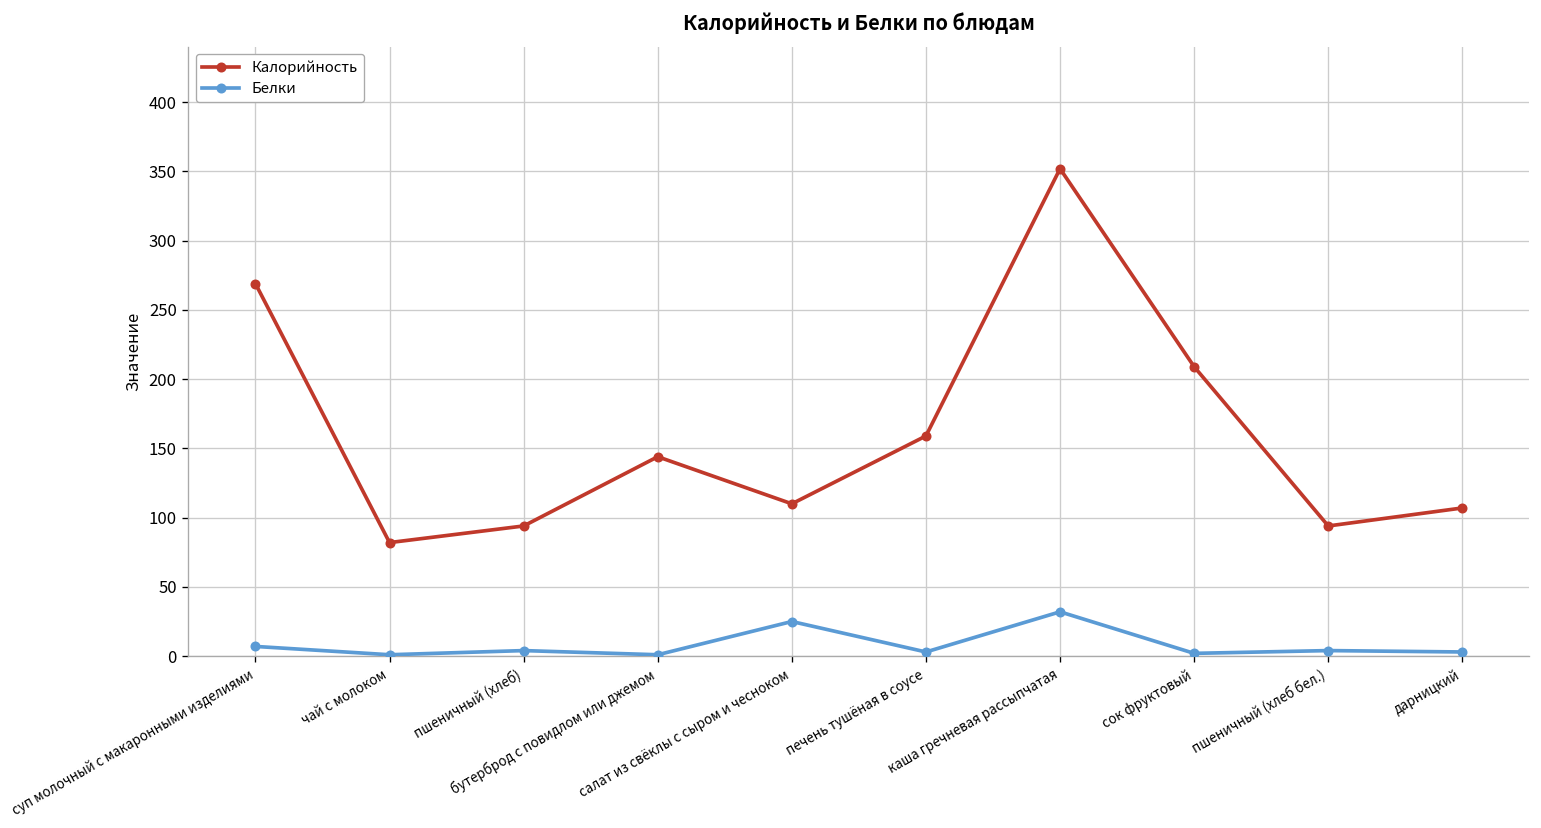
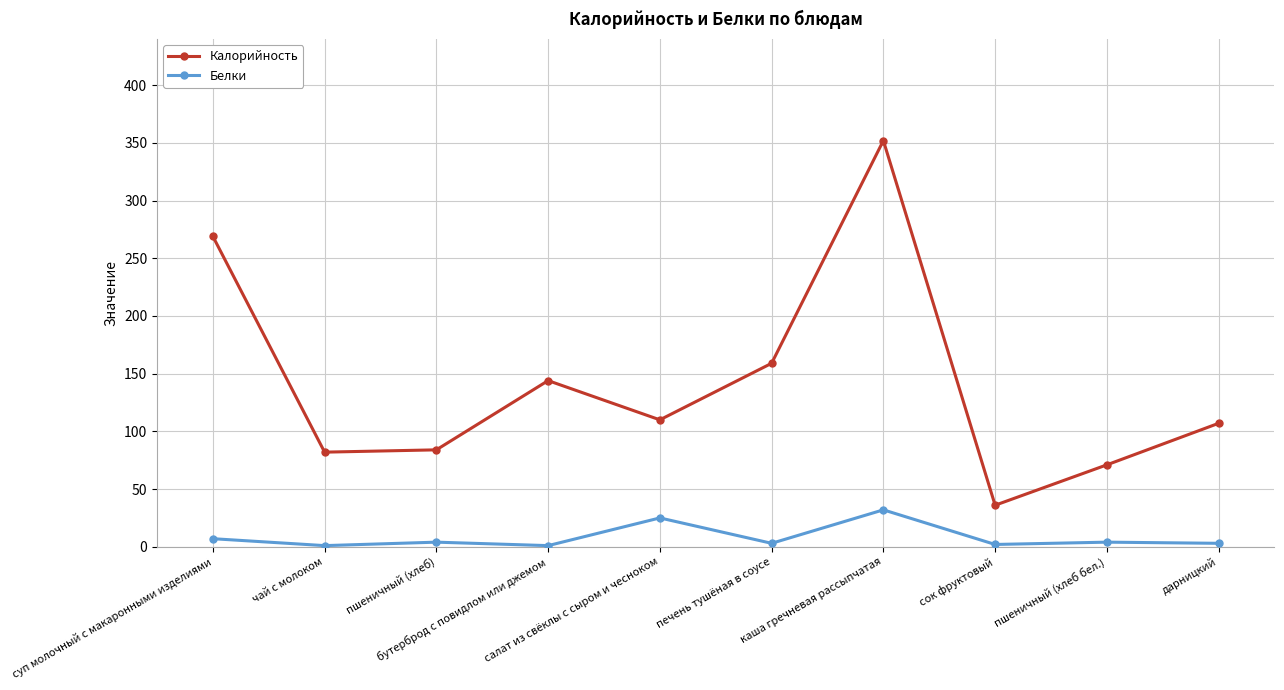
Калорийность, пшеничный (хлеб): 94 -> 84
Калорийность, сок фруктовый: 209 -> 36
Калорийность, пшеничный (хлеб бел.): 94 -> 71
